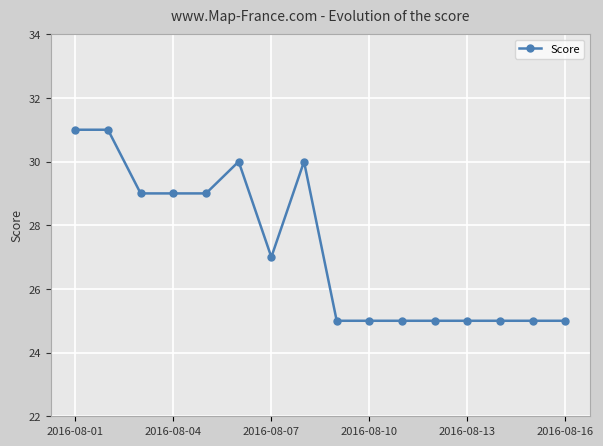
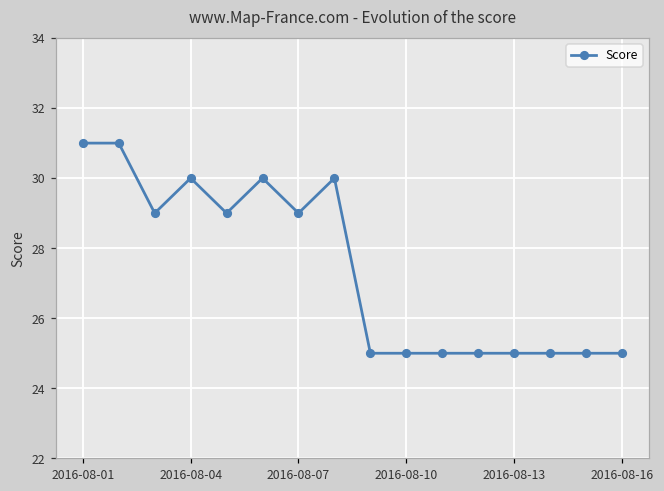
2016-08-04: 29 -> 30
2016-08-07: 27 -> 29
